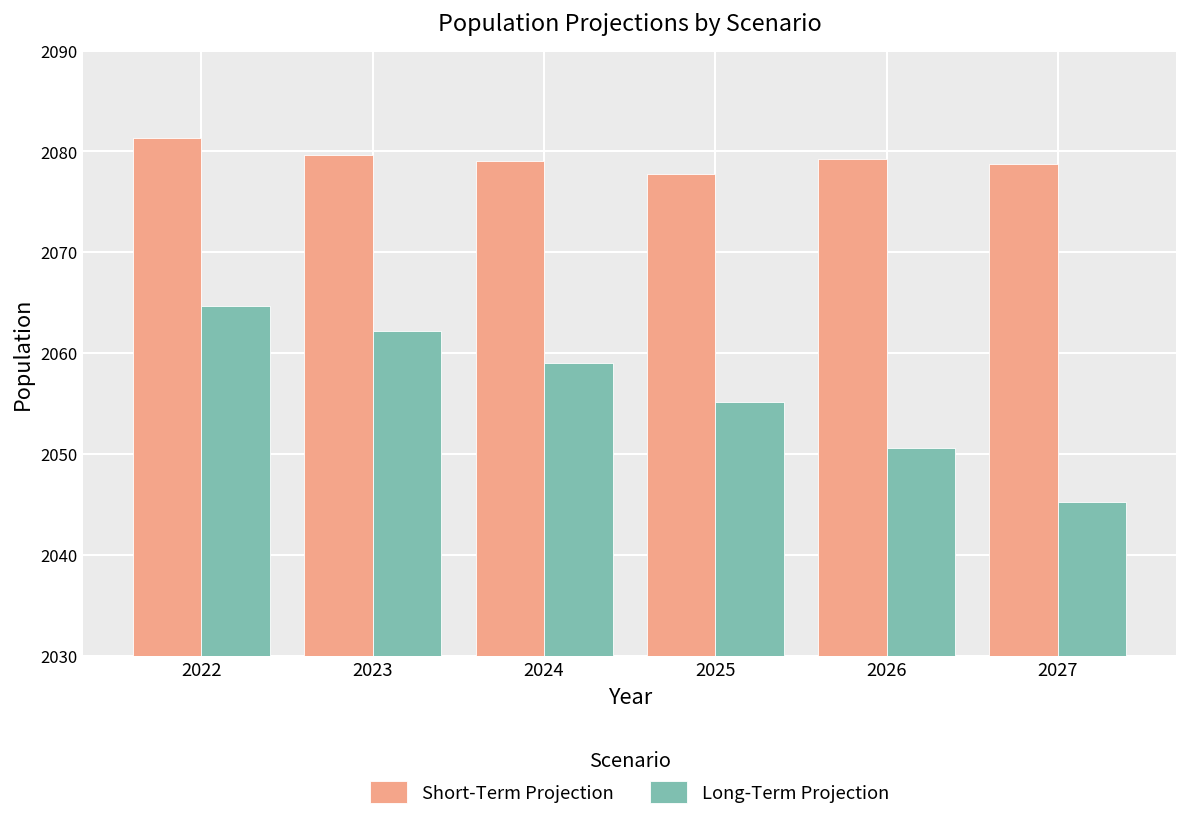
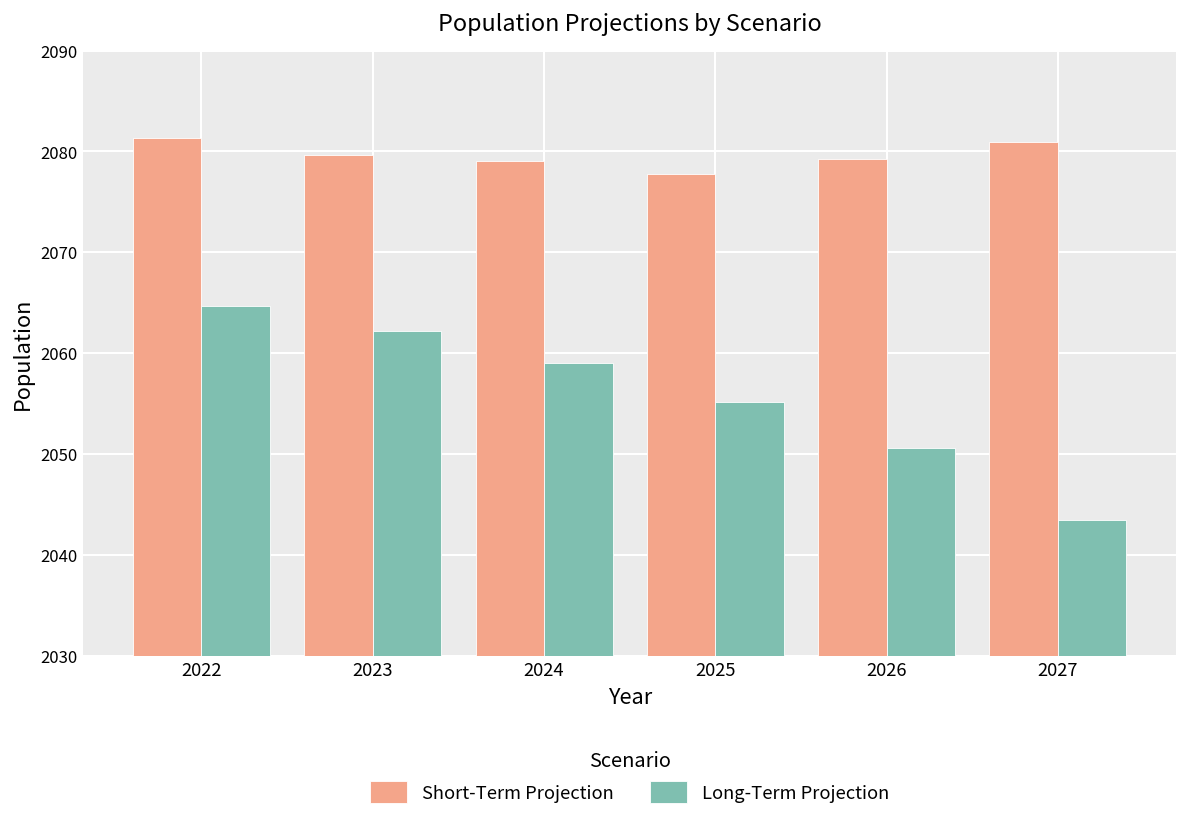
Short-Term Projection, 2027: 2079 -> 2081
Long-Term Projection, 2027: 2045 -> 2043
